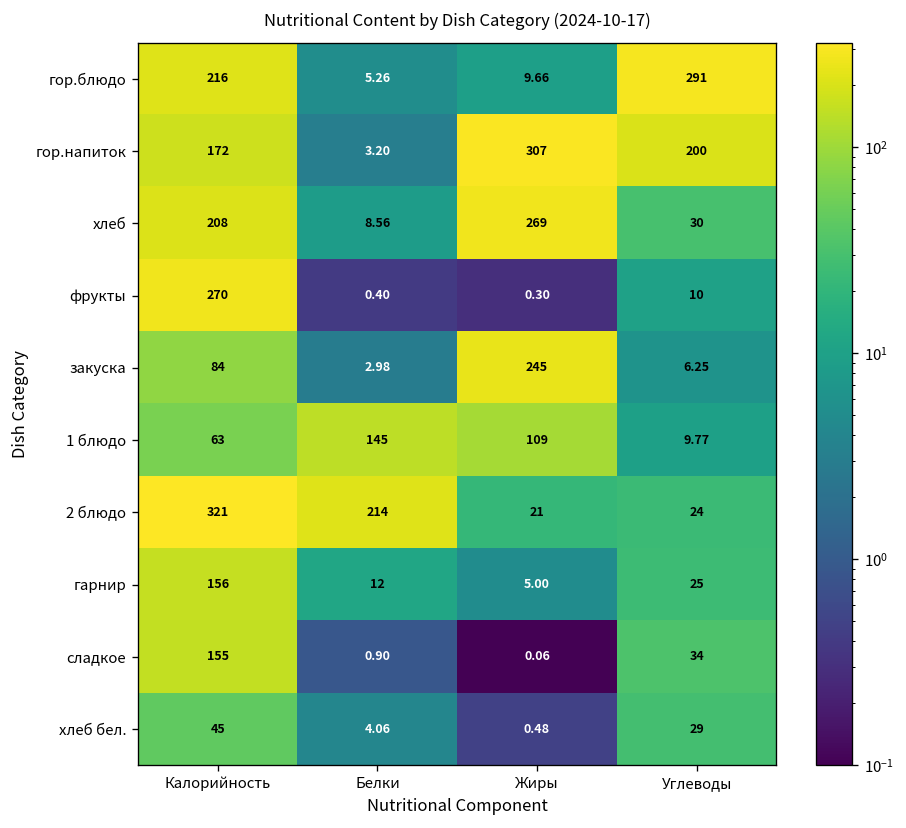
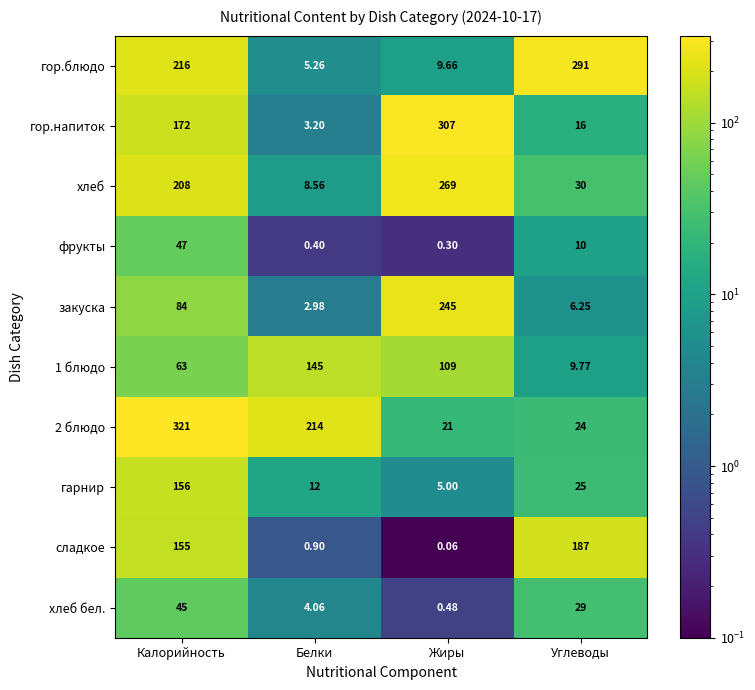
гор.напиток, Углеводы: 200 -> 16
фрукты, Калорийность: 270 -> 47
сладкое, Углеводы: 34 -> 187
